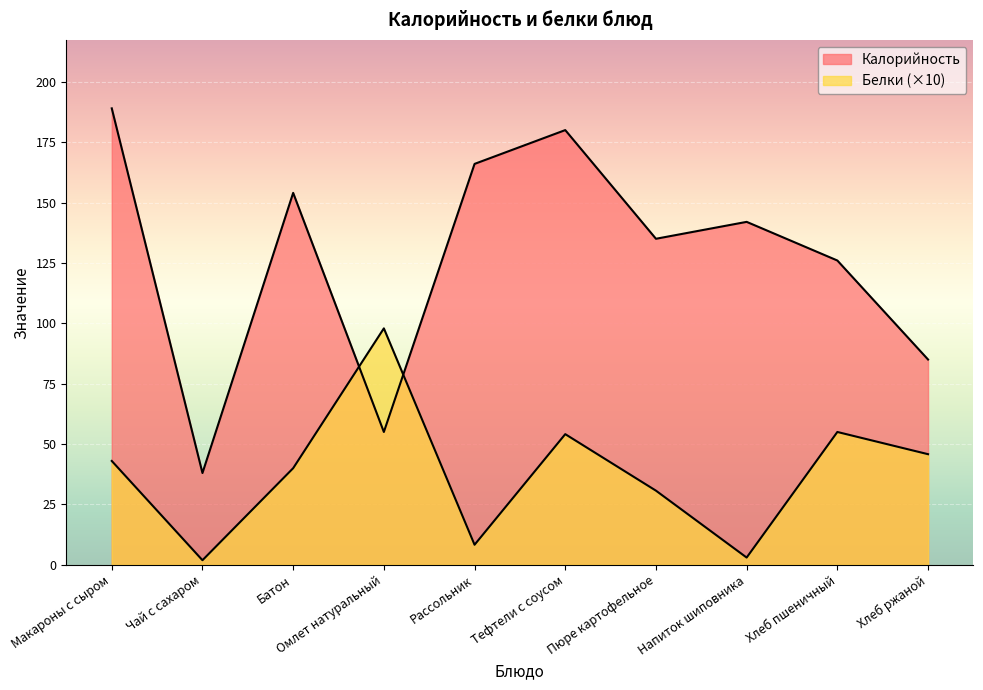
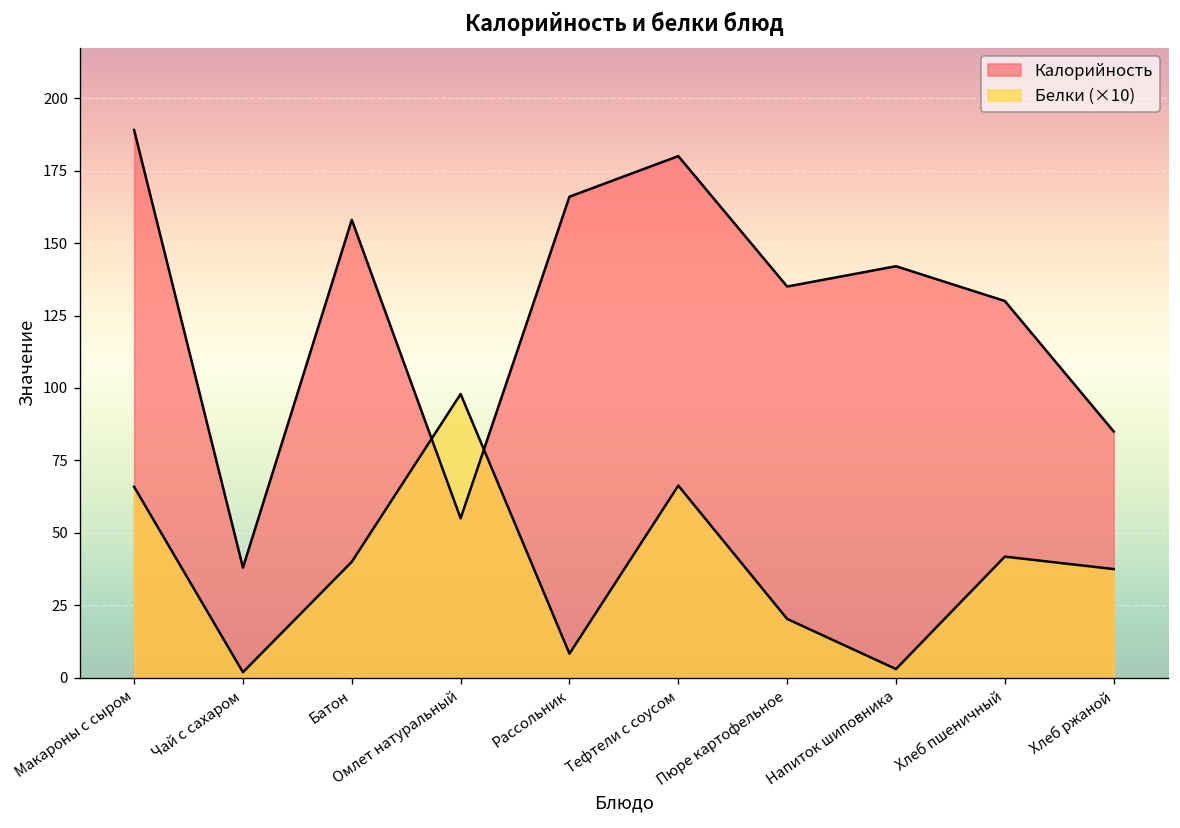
Белки (×10), Макароны с сыром: 43 -> 66
Калорийность, Батон: 154 -> 158
Белки (×10), Тефтели с соусом: 54 -> 66
Белки (×10), Пюре картофельное: 31 -> 20
Калорийность, Хлеб пшеничный: 126 -> 130
Белки (×10), Хлеб пшеничный: 55 -> 42
Белки (×10), Хлеб ржаной: 46 -> 38
